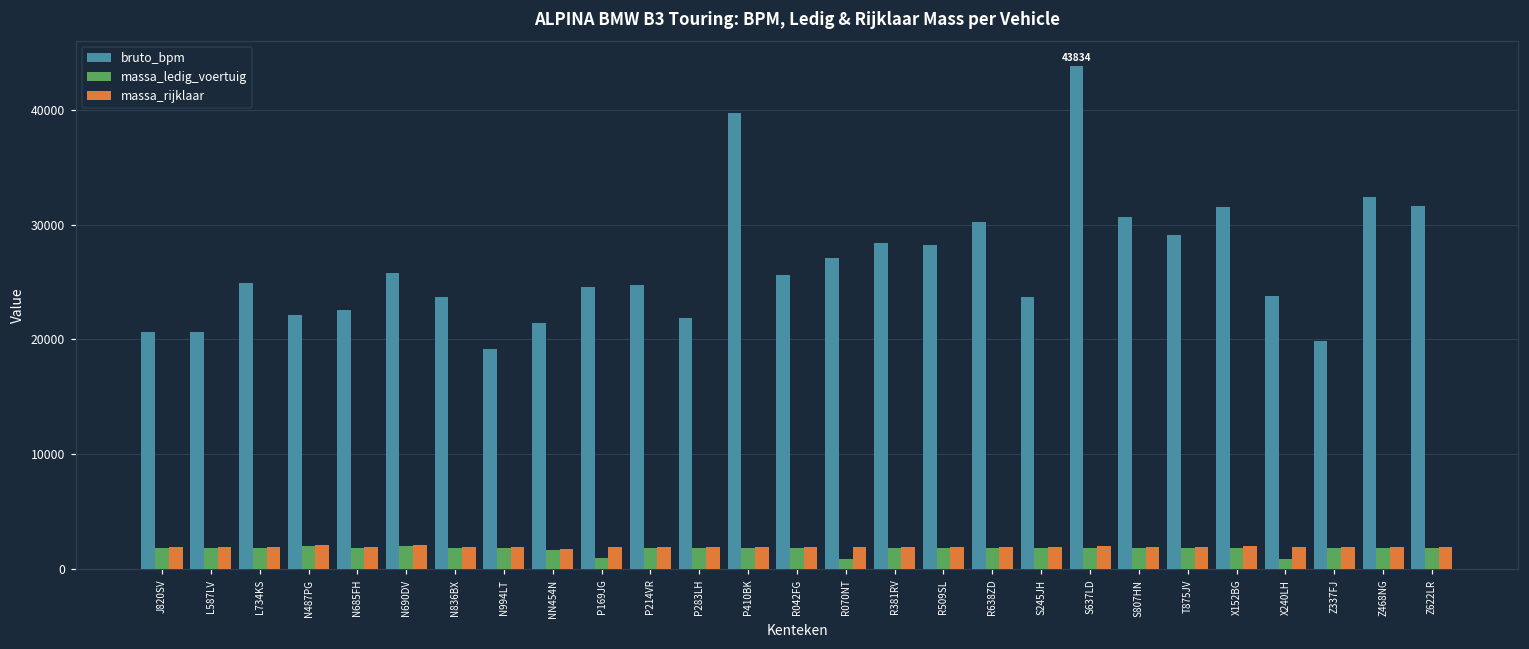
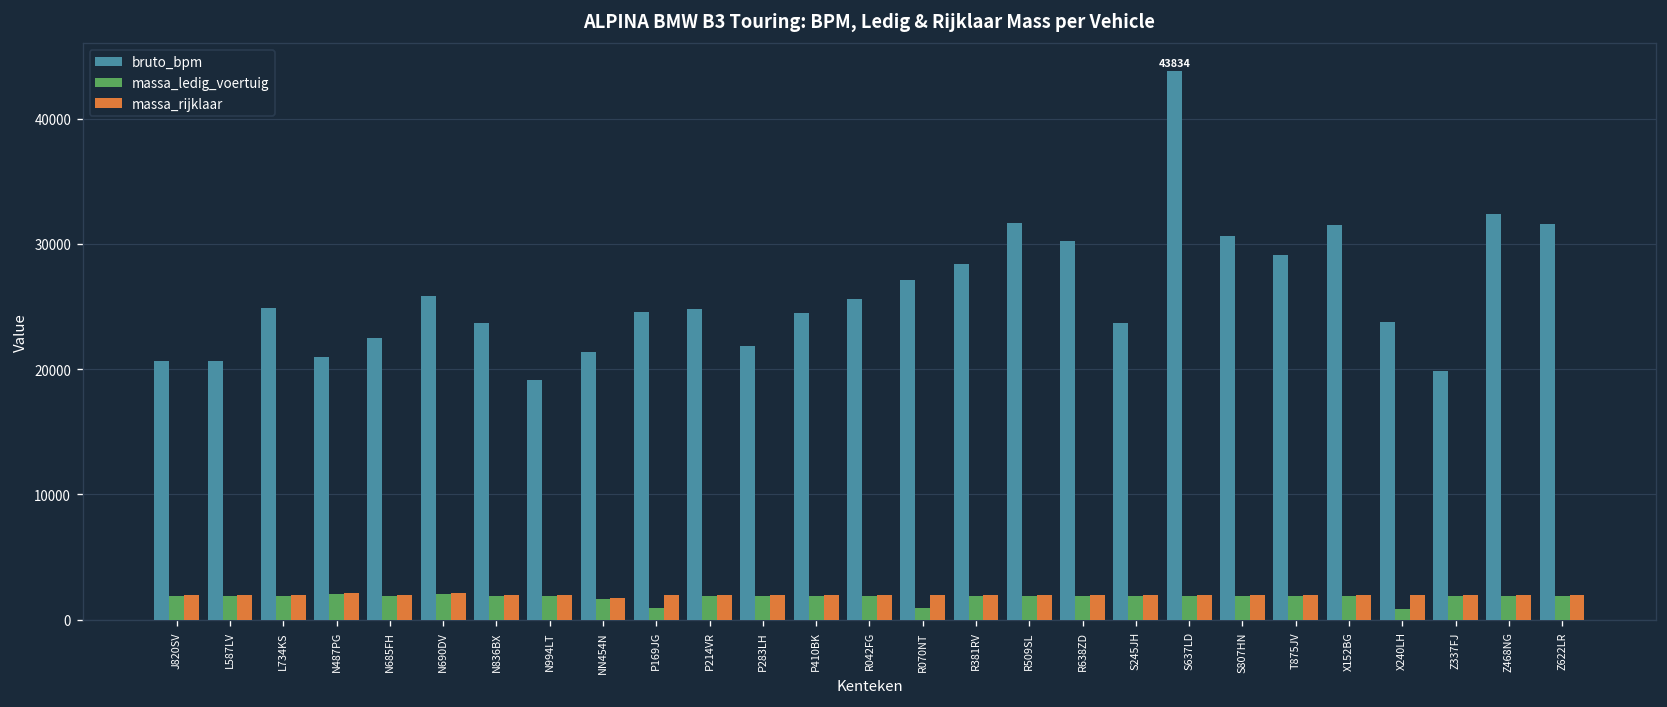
bruto_bpm, N487PG: 22100 -> 21000
bruto_bpm, P410BK: 39800 -> 24500
bruto_bpm, R509SL: 28300 -> 31700
